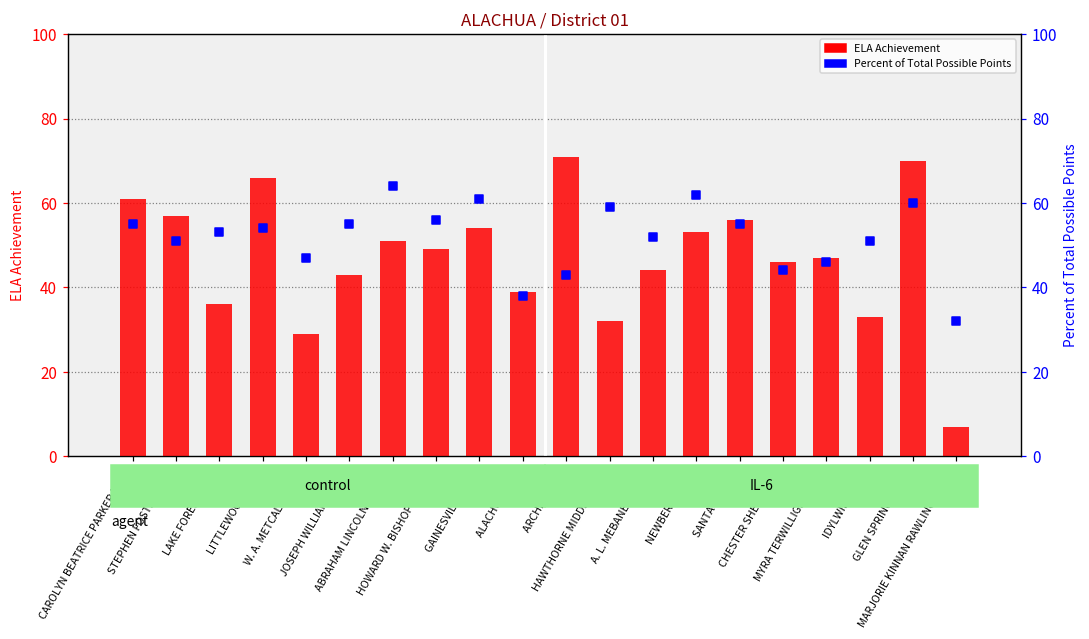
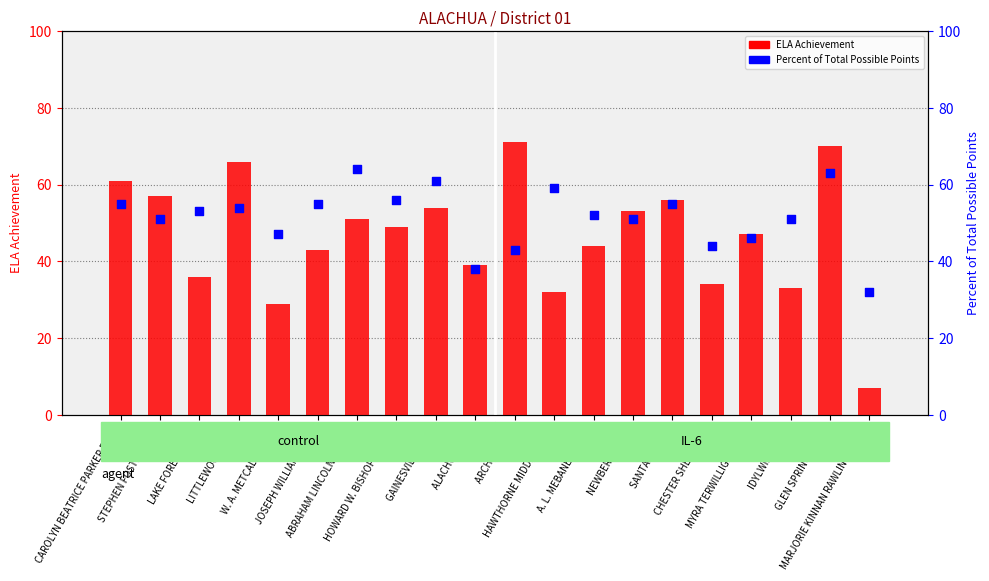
ELA Achievement, CHESTER SHELL ELEM: 46 -> 34
Percent of Total Possible Points, NEWBERRY HIGH: 62 -> 51
Percent of Total Possible Points, GLEN SPRINGS ELEM: 60 -> 63
